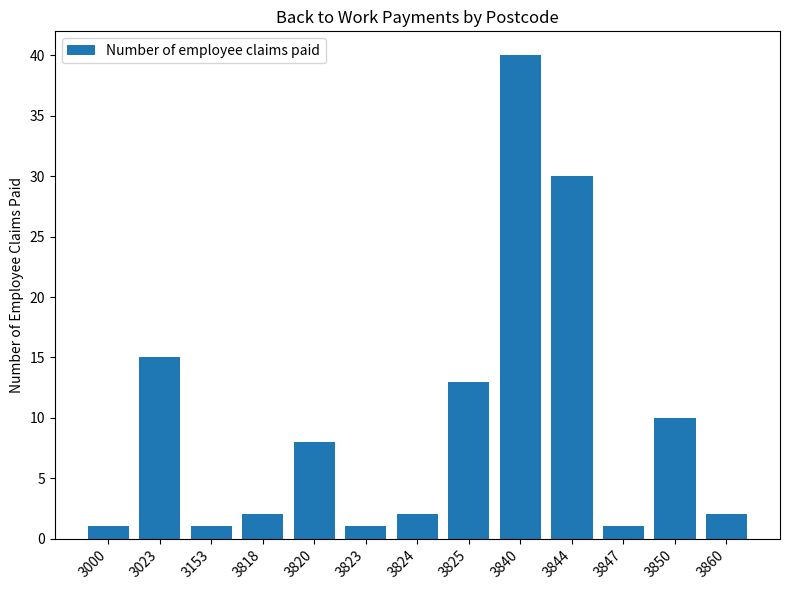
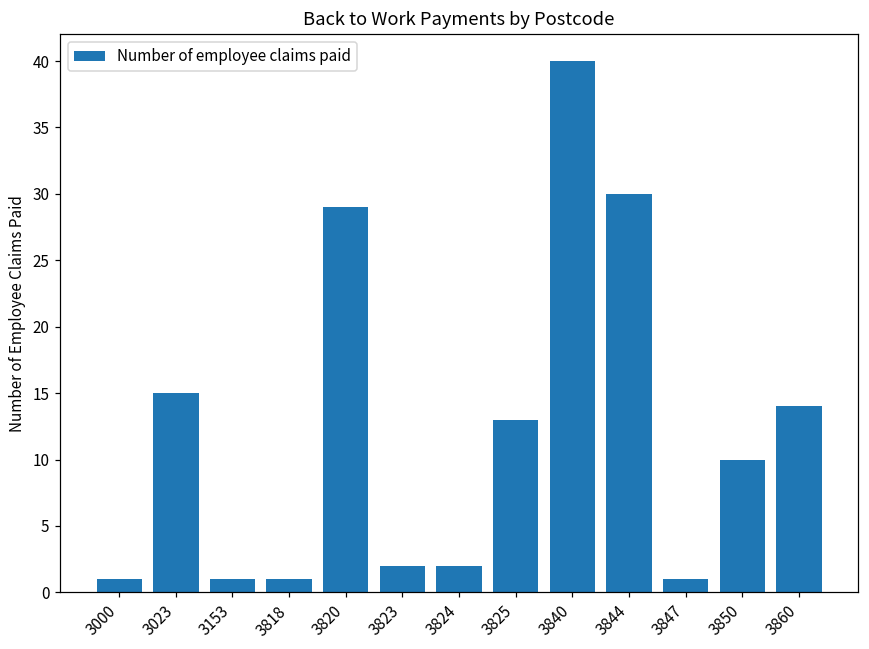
3818: 2 -> 1
3820: 8 -> 29
3823: 1 -> 2
3860: 2 -> 14
